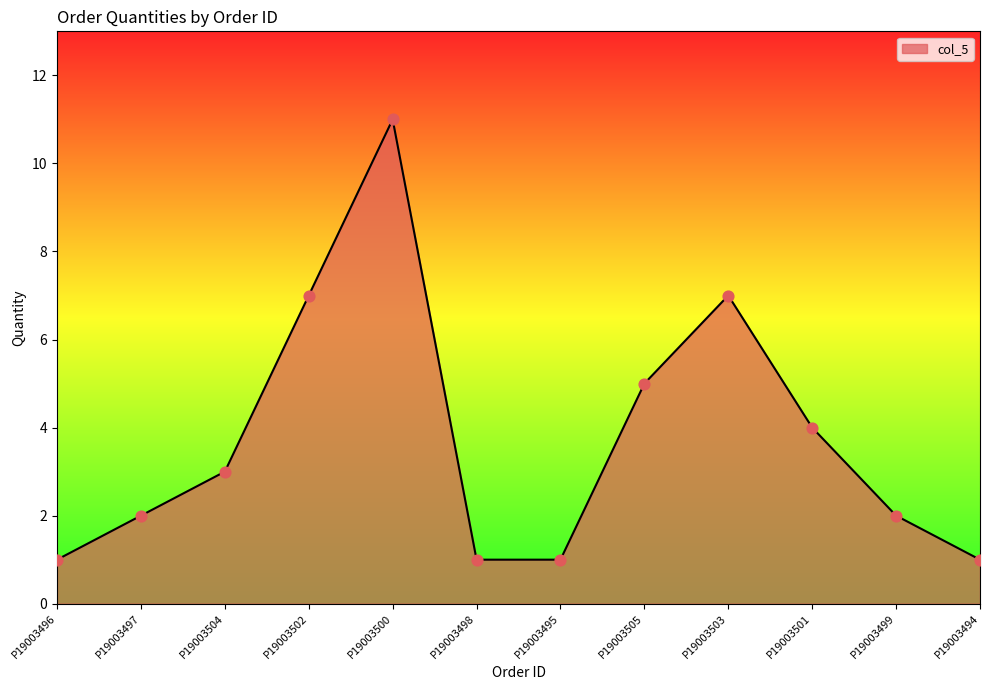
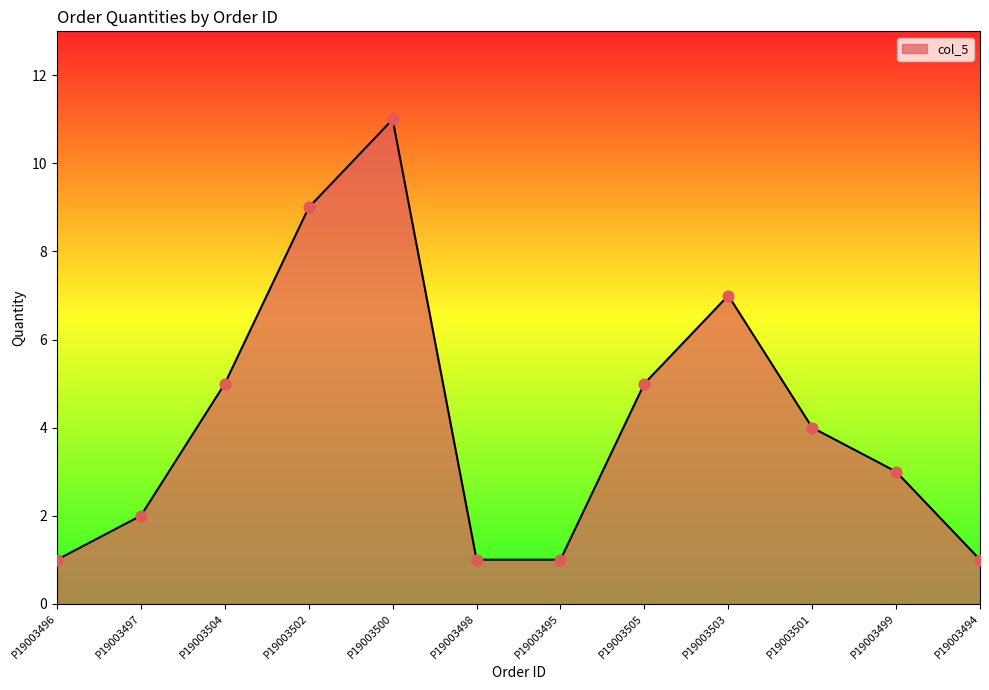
P19003504: 3 -> 5
P19003502: 7 -> 9
P19003499: 2 -> 3
